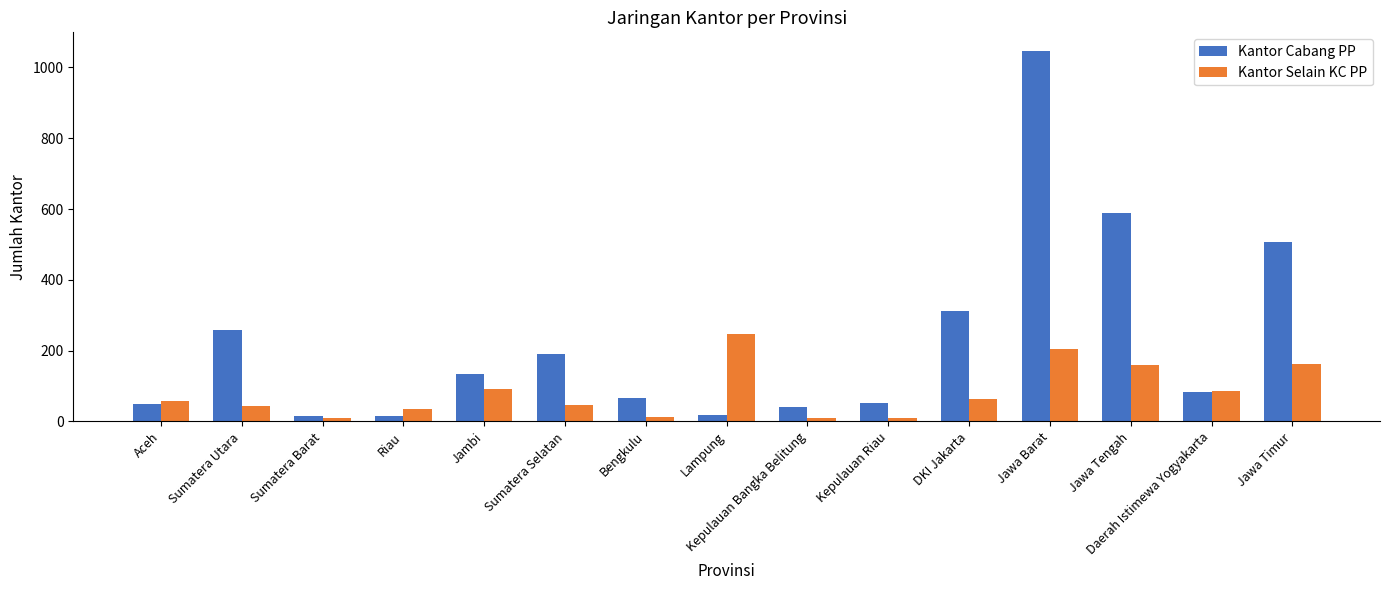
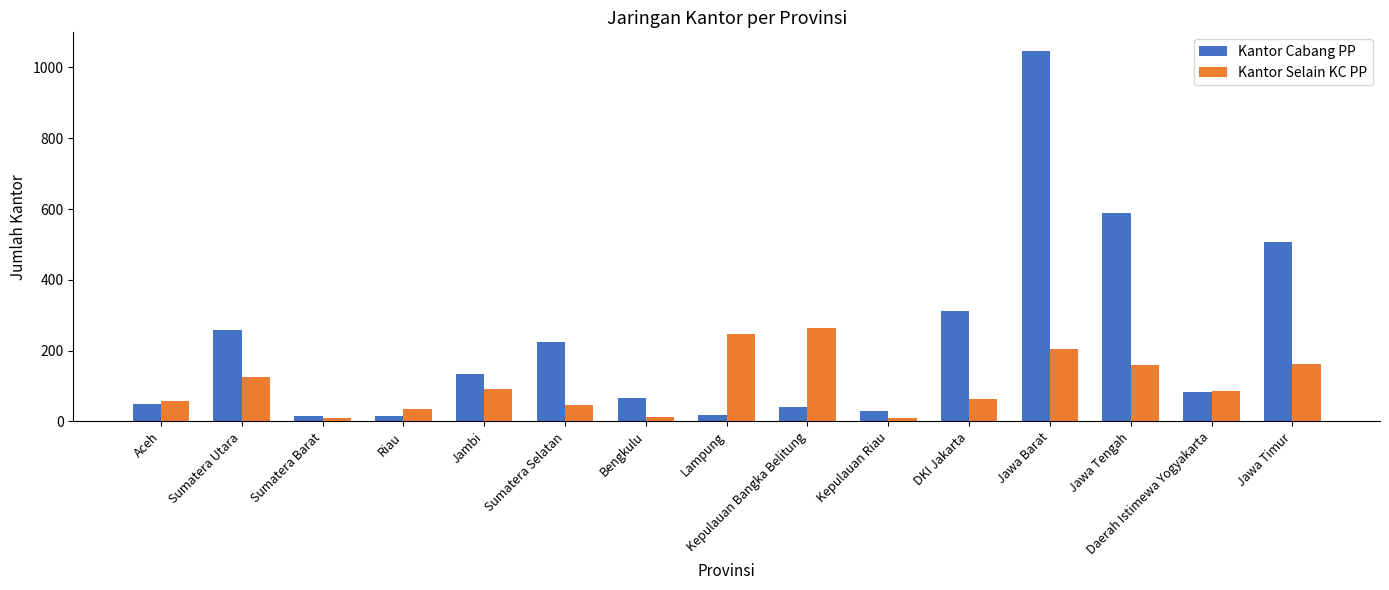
Kantor Selain KC PP, Sumatera Utara: 40 -> 130
Kantor Cabang PP, Sumatera Selatan: 190 -> 230
Kantor Selain KC PP, Kepulauan Bangka Belitung: 10 -> 270
Kantor Cabang PP, Kepulauan Riau: 50 -> 30
